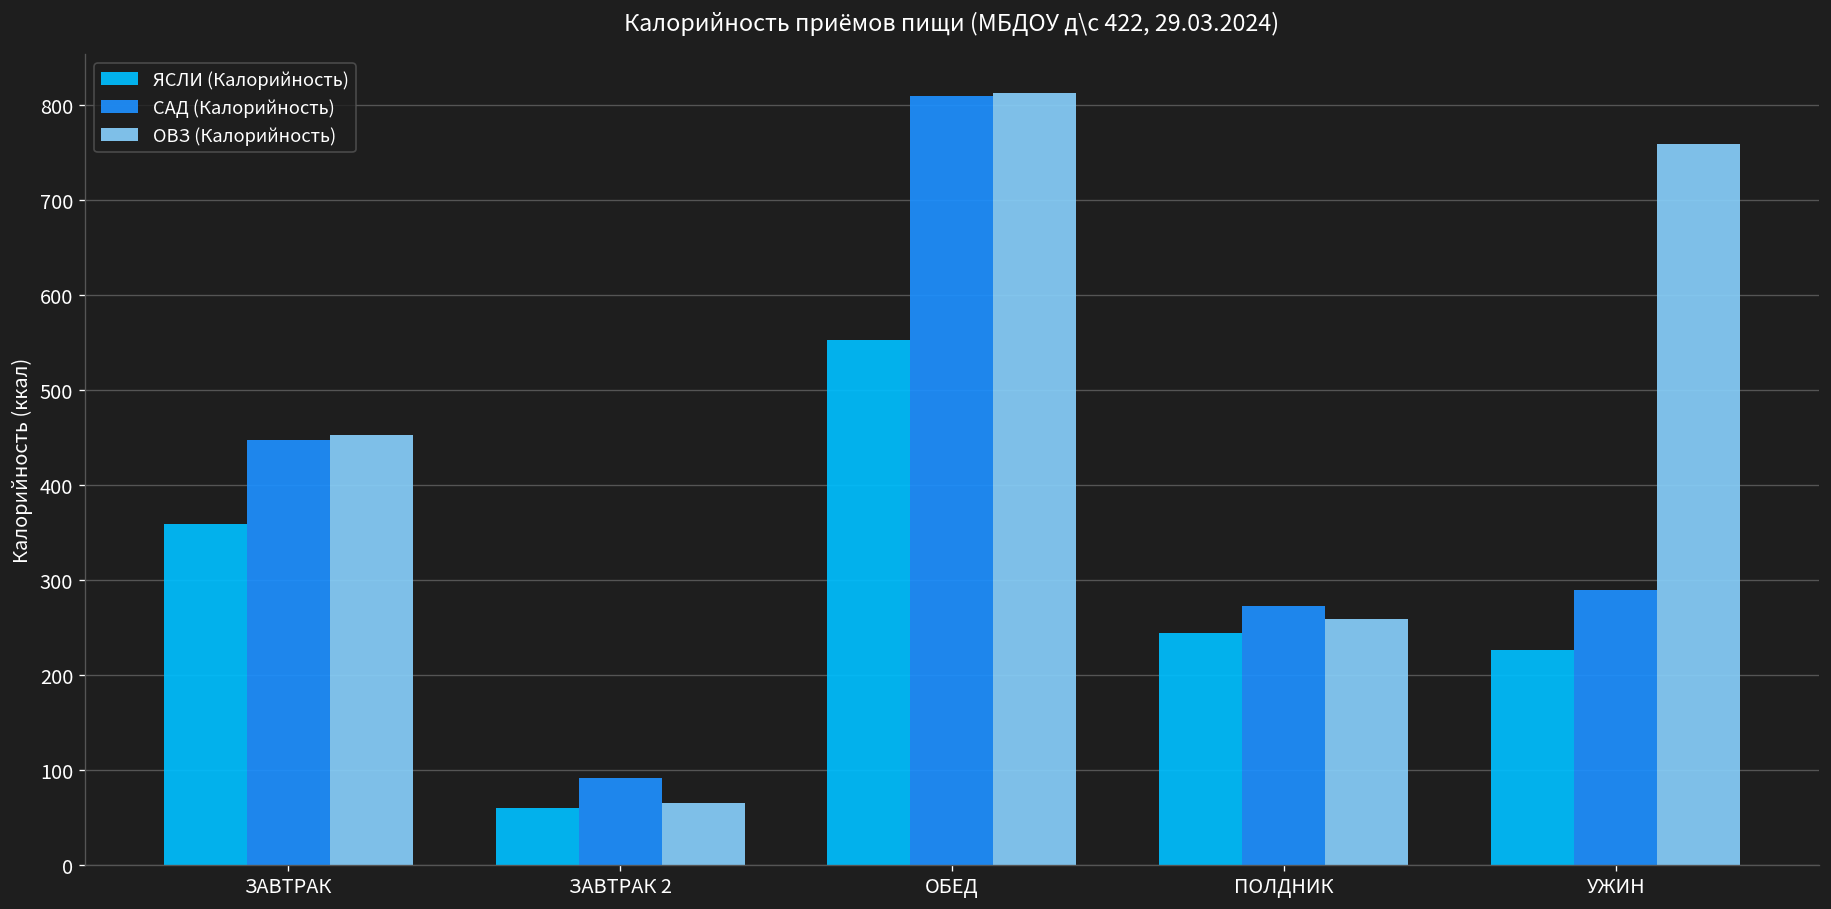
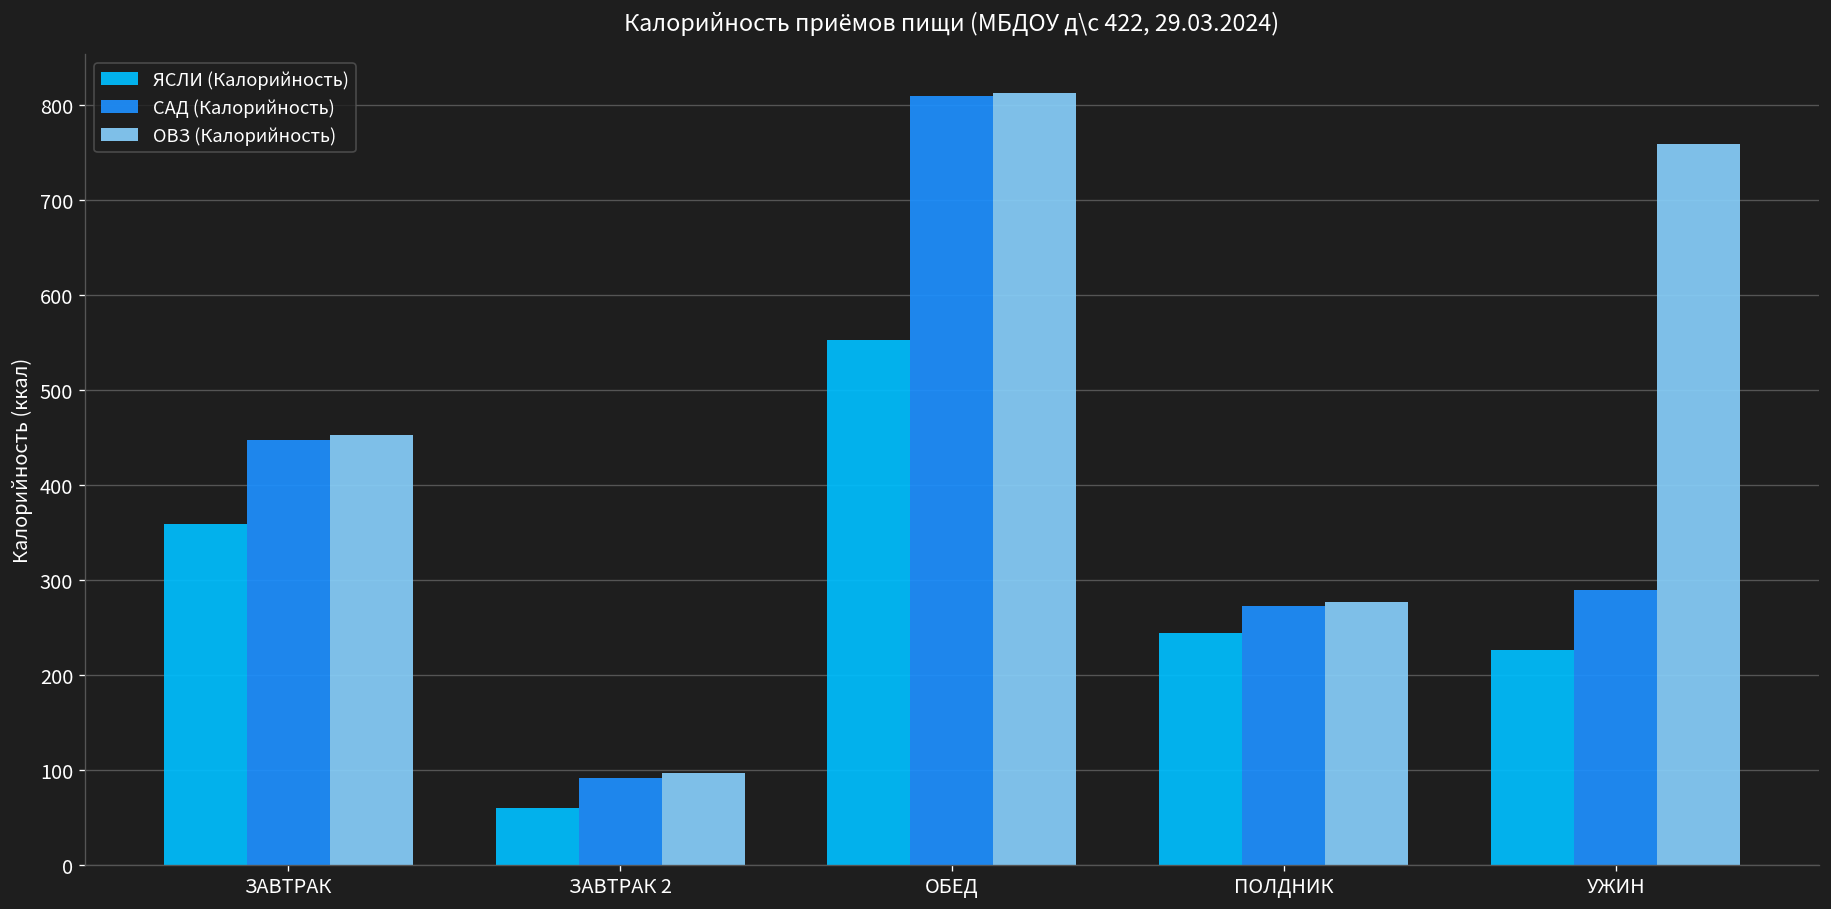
ОВЗ (Калорийность), ЗАВТРАК 2: 70 -> 100
ОВЗ (Калорийность), ПОЛДНИК: 260 -> 280
